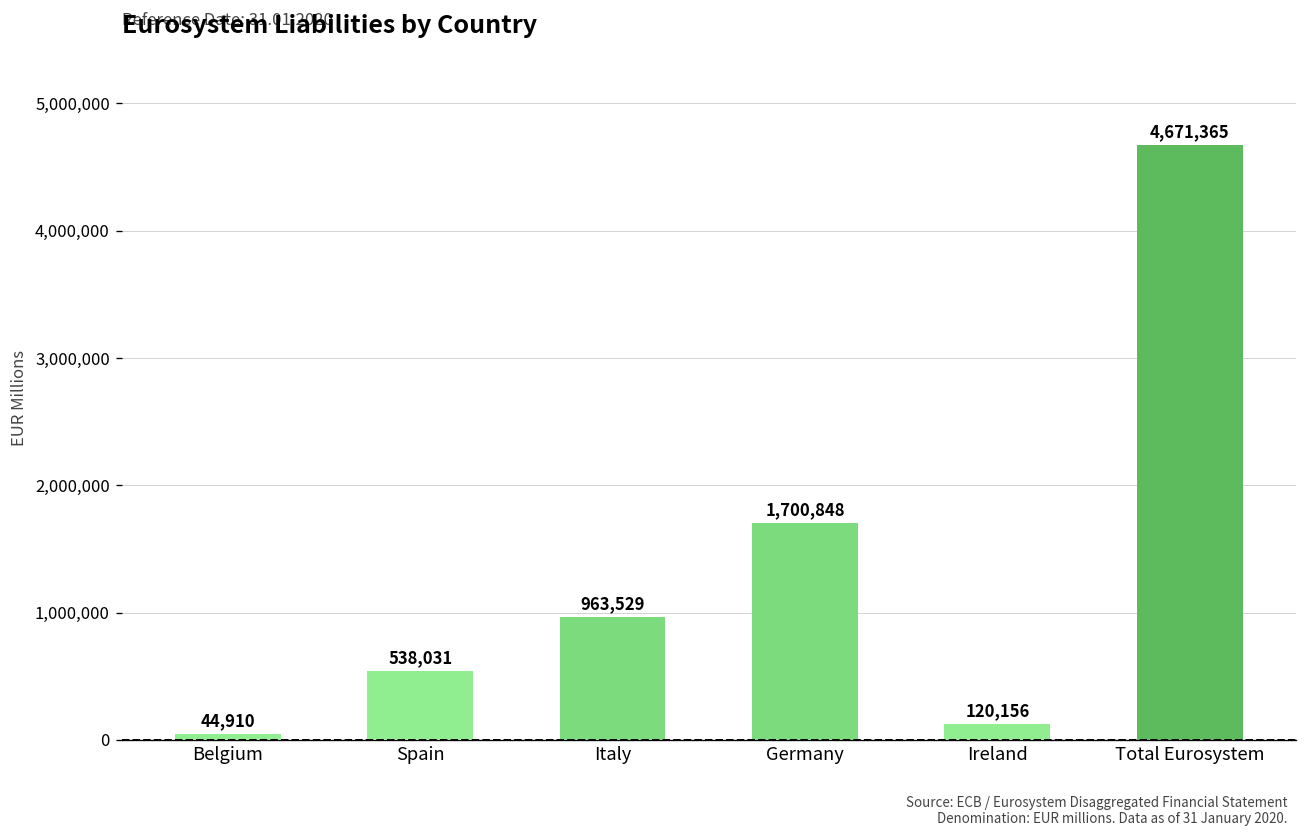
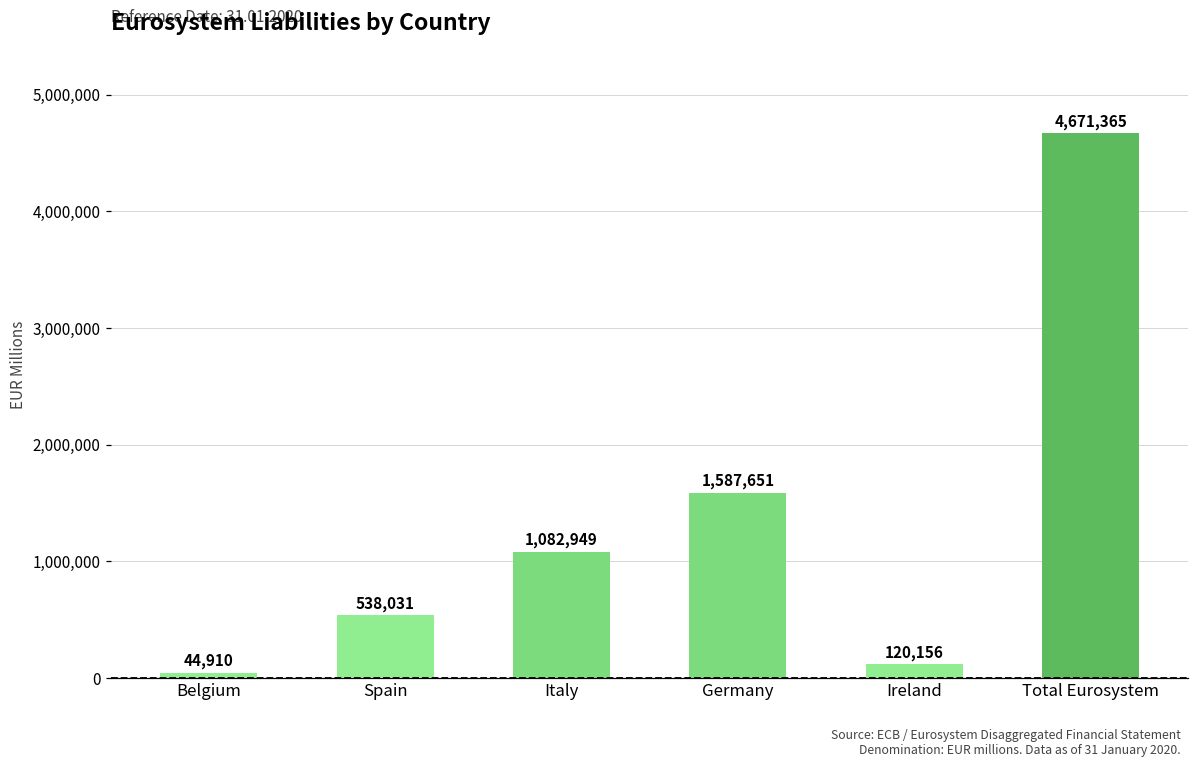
Italy: 963,529 -> 1,082,949
Germany: 1,700,848 -> 1,587,651
